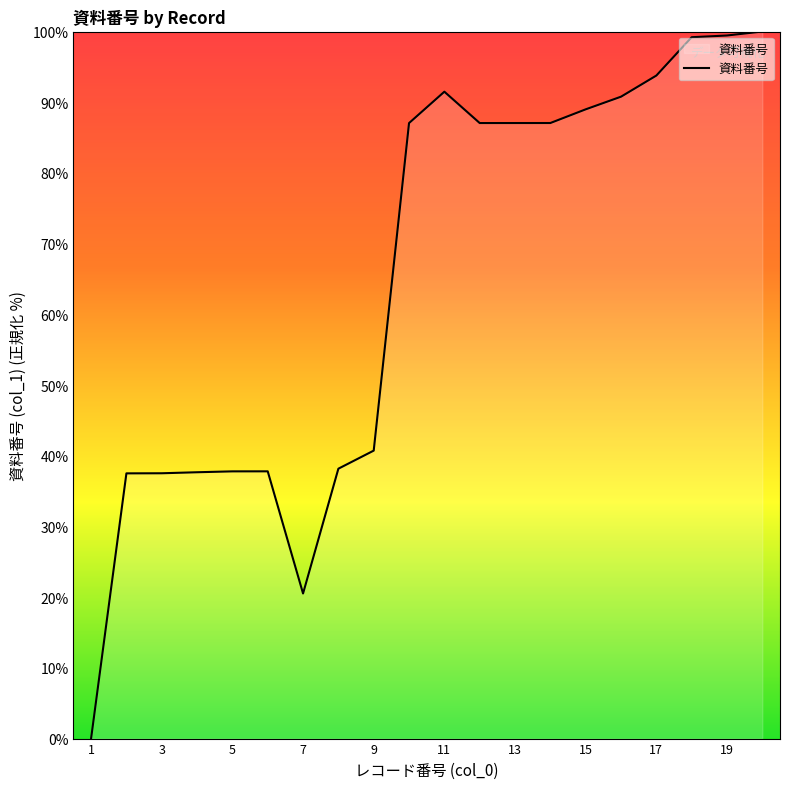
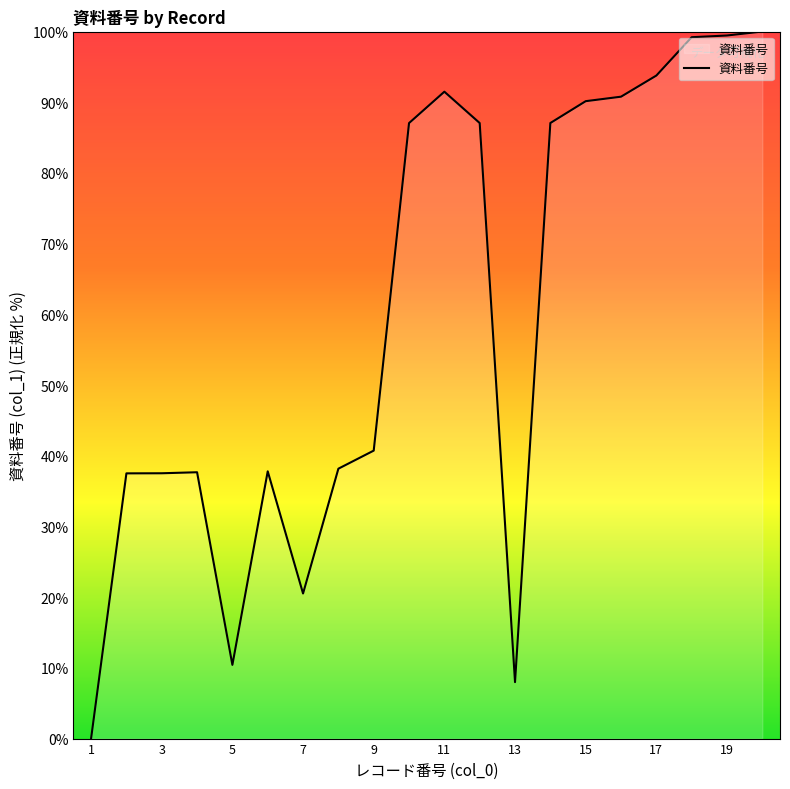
5: 38% -> 10%
13: 87% -> 8%
15: 89% -> 90%
